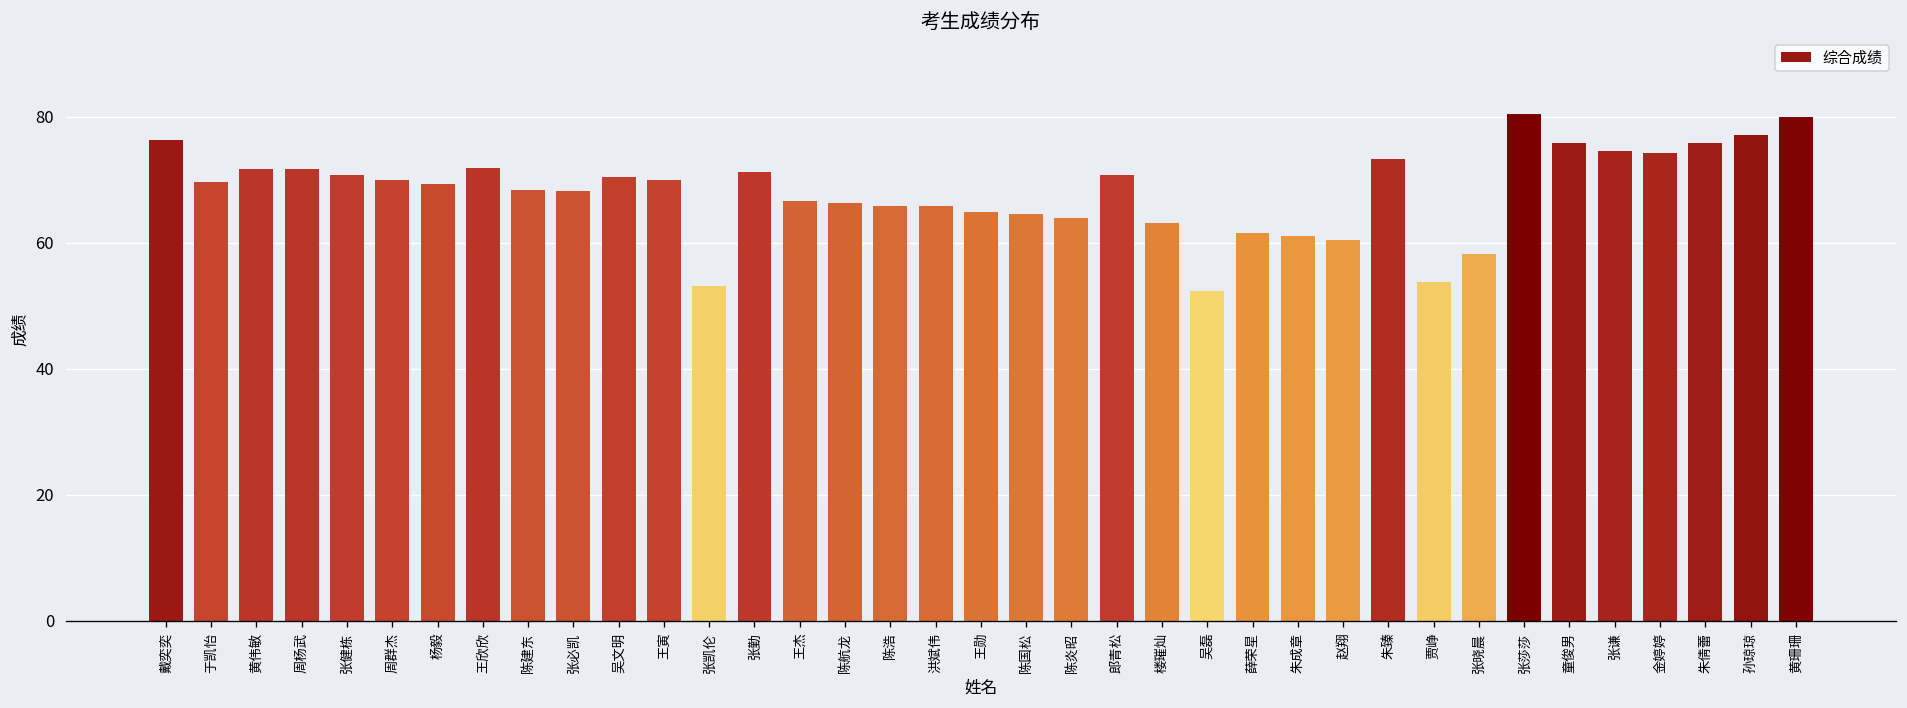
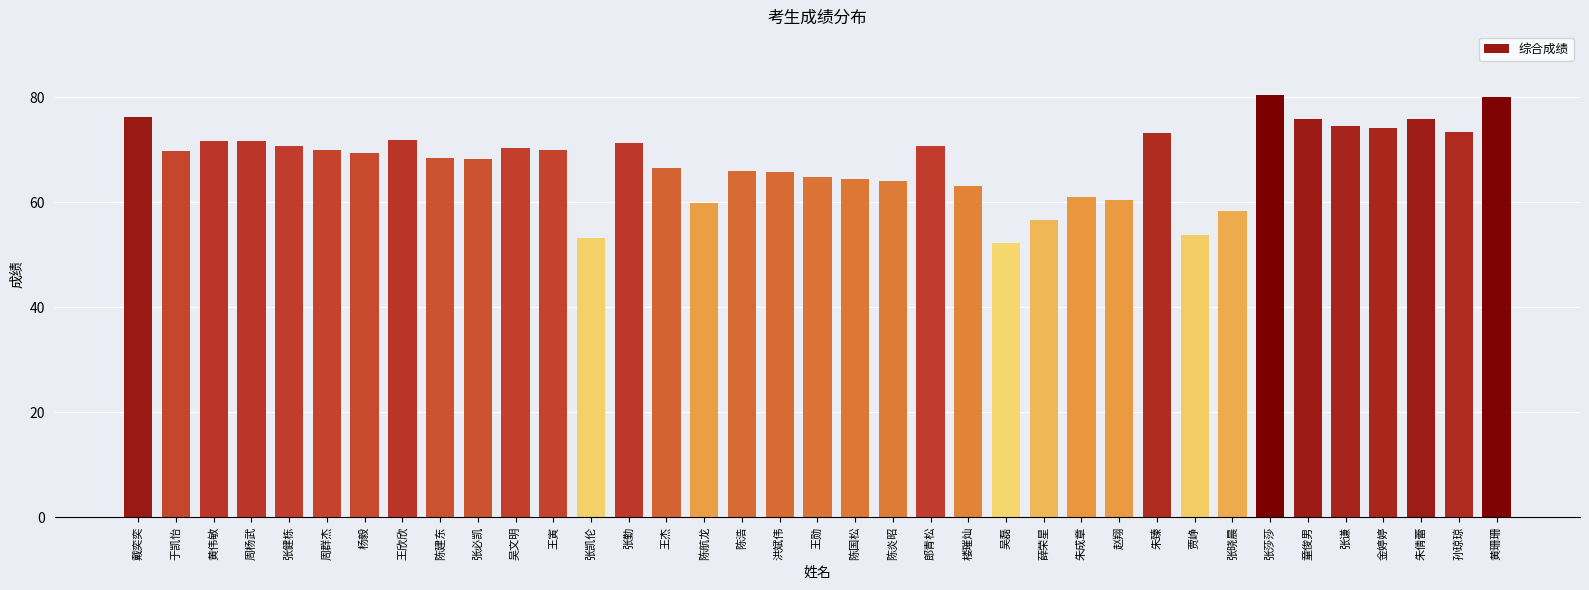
陈航龙: 66 -> 60
薛荣星: 62 -> 57
孙琼琼: 77 -> 73
